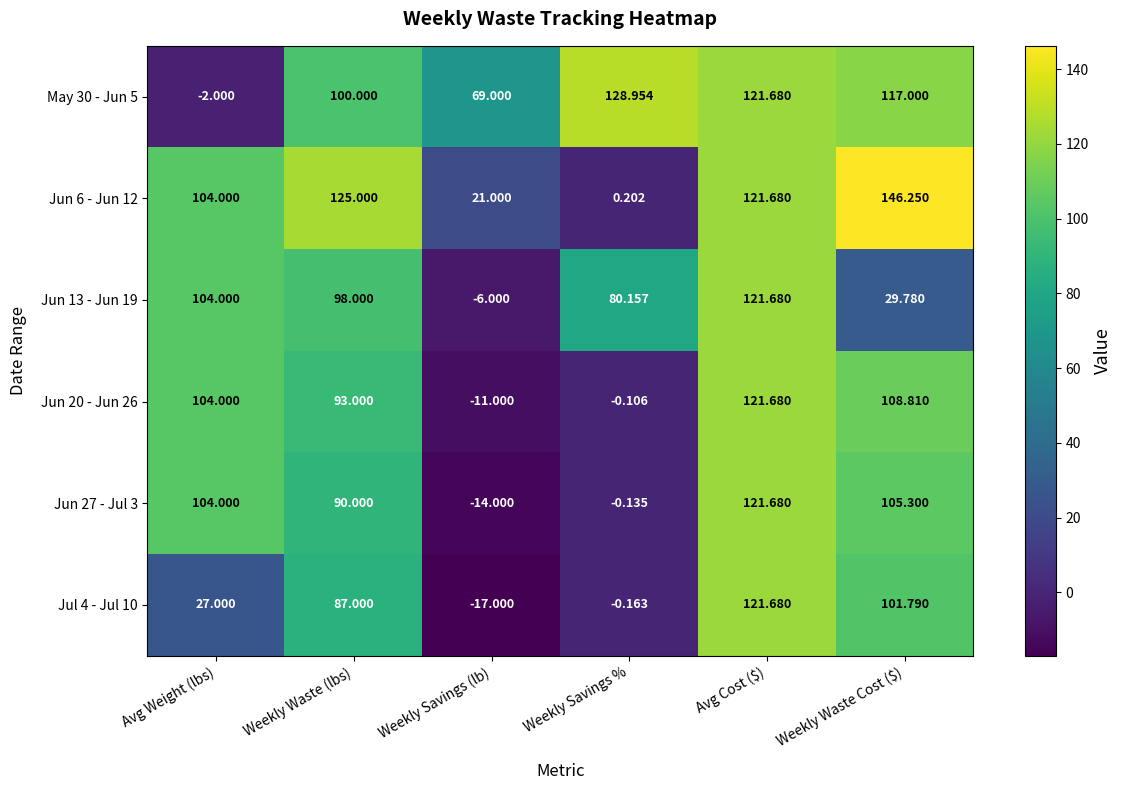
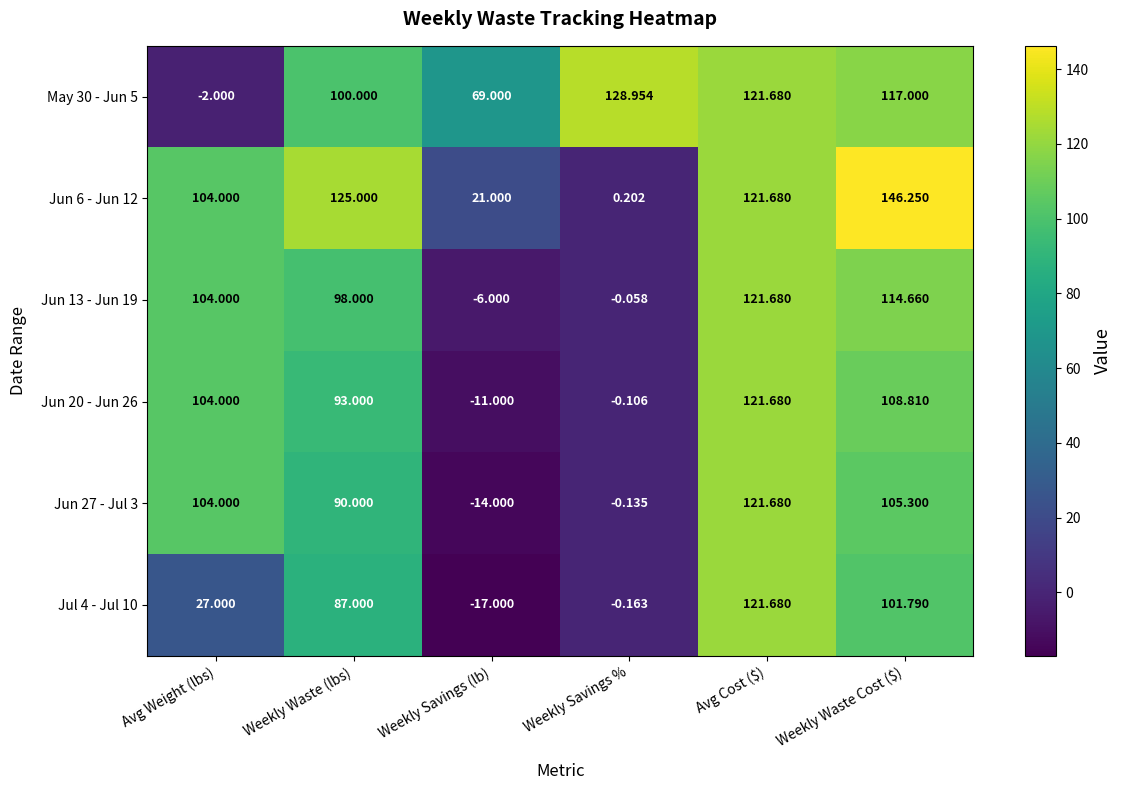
Jun 13 - Jun 19, Weekly Savings %: 80.157 -> -0.058
Jun 13 - Jun 19, Weekly Waste Cost ($): 29.780 -> 114.660
